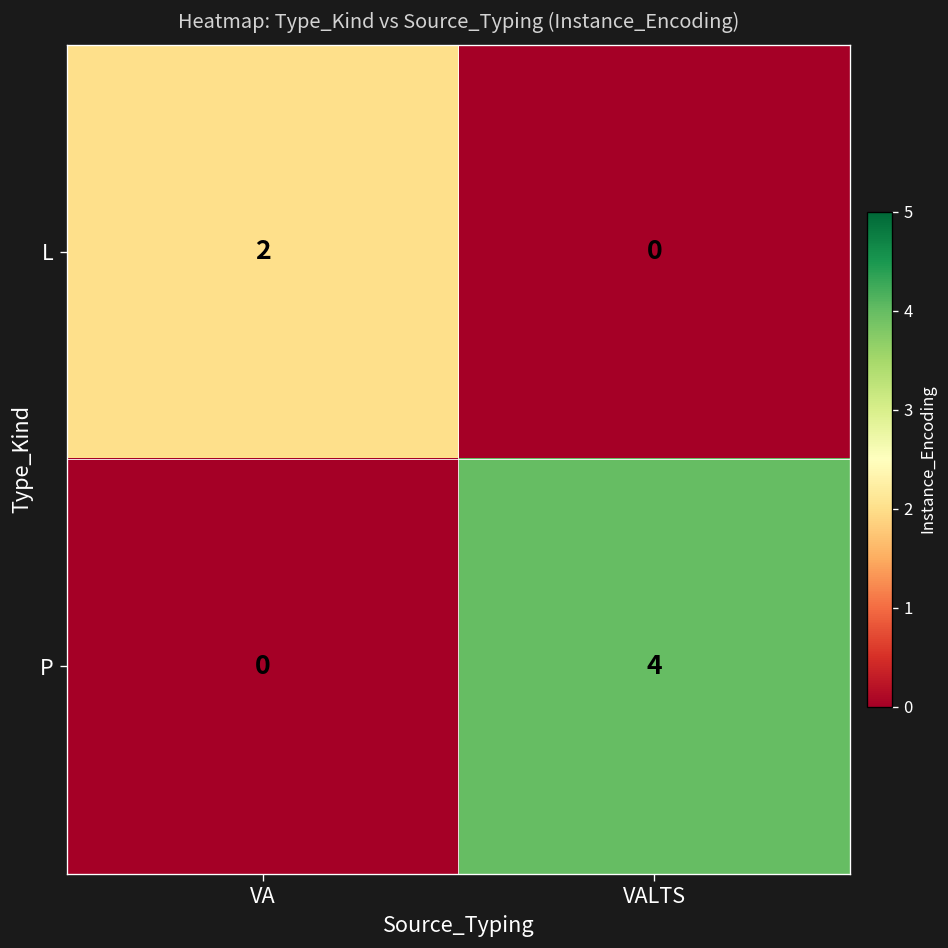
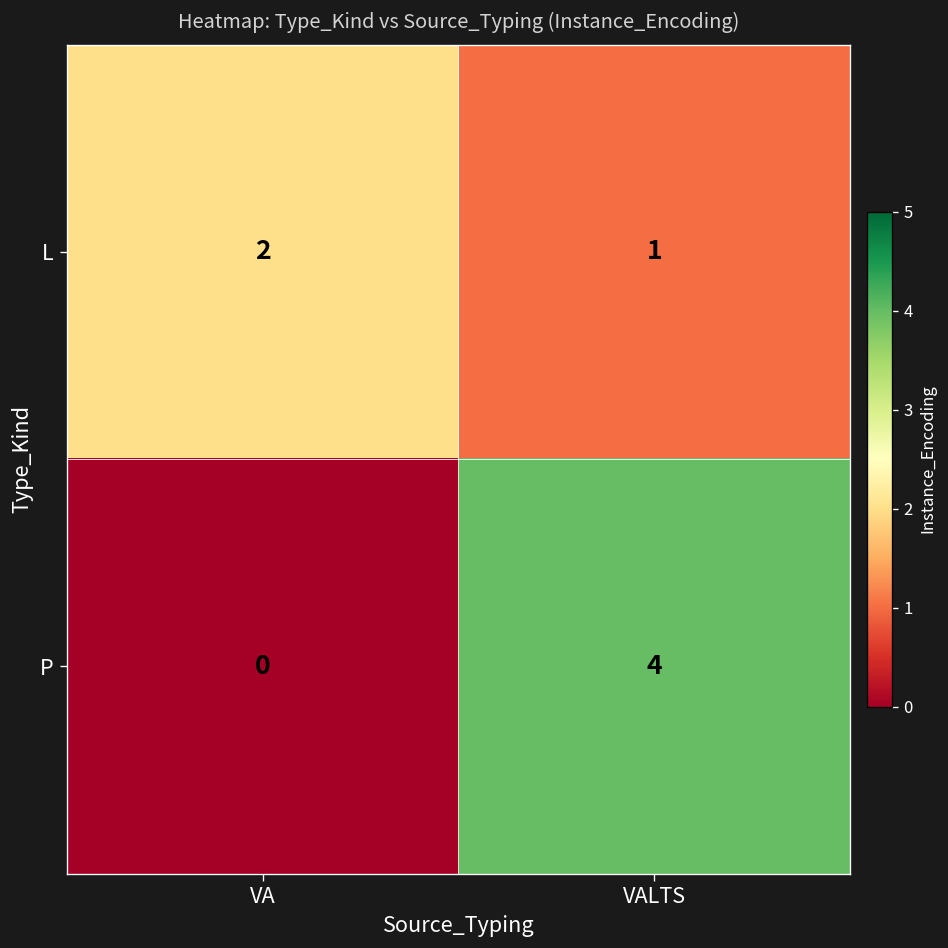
L, VALTS: 0 -> 1
